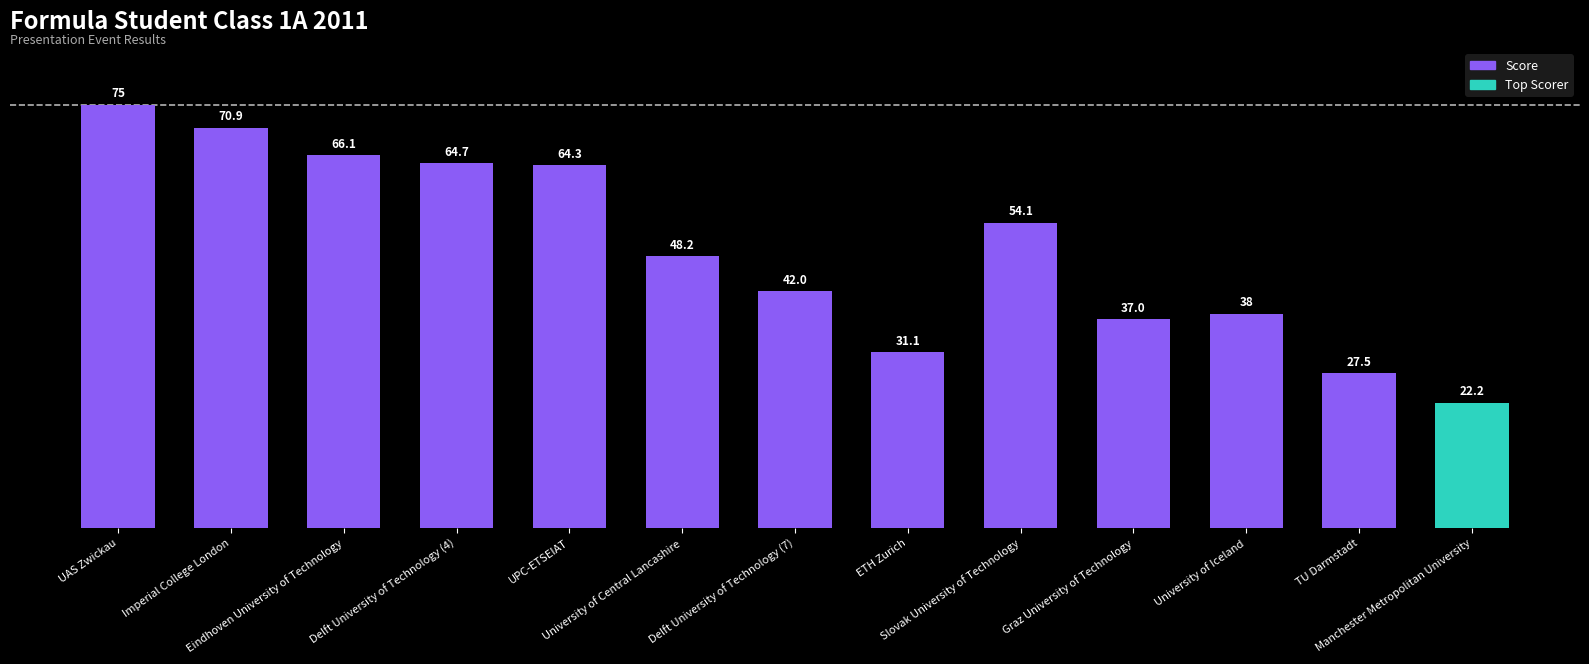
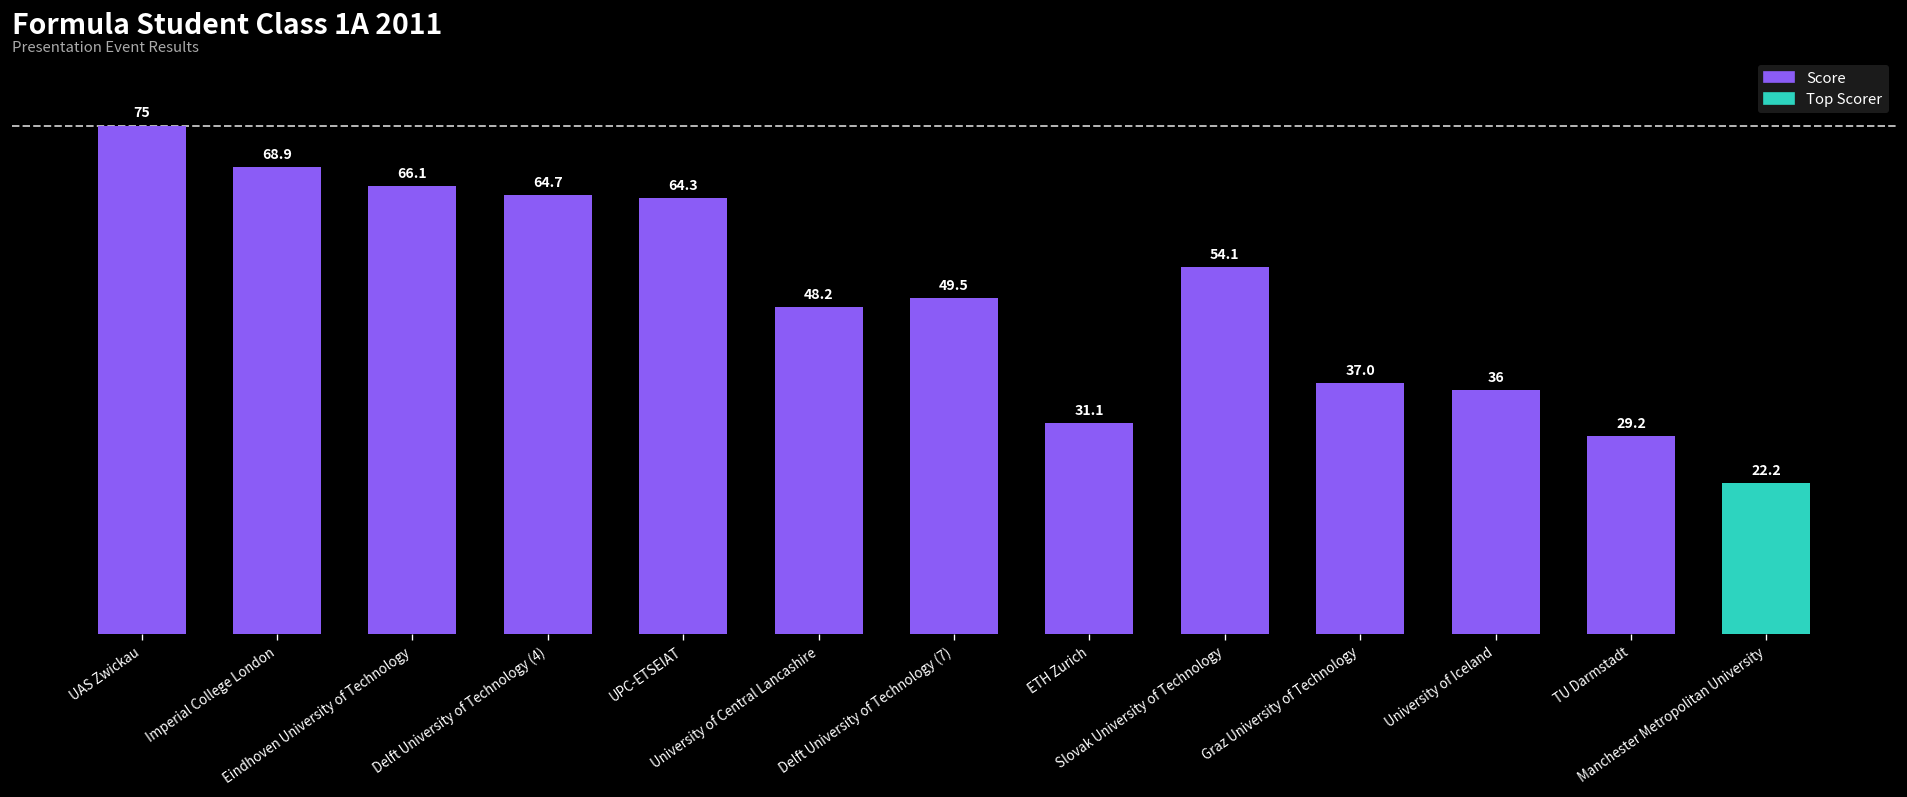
Imperial College London: 70.9 -> 68.9
Delft University of Technology (7): 42.0 -> 49.5
University of Iceland: 38 -> 36
TU Darmstadt: 27.5 -> 29.2
